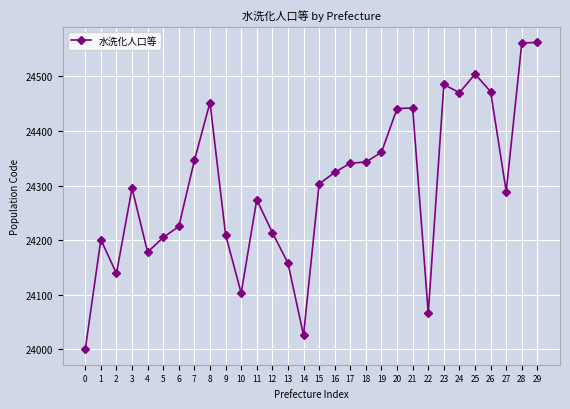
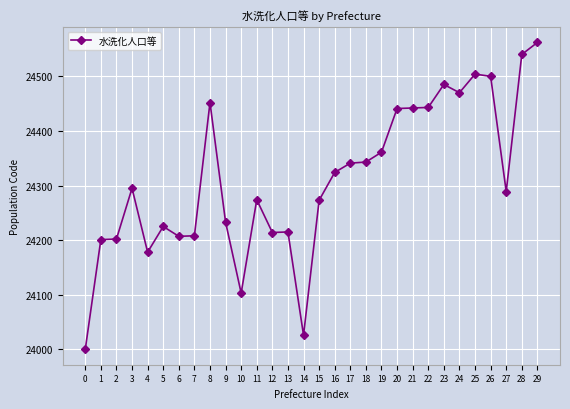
2: 24140 -> 24200
5: 24210 -> 24230
6: 24230 -> 24210
7: 24350 -> 24210
9: 24210 -> 24230
13: 24160 -> 24220
15: 24300 -> 24270
22: 24070 -> 24440
26: 24470 -> 24500
28: 24560 -> 24540
